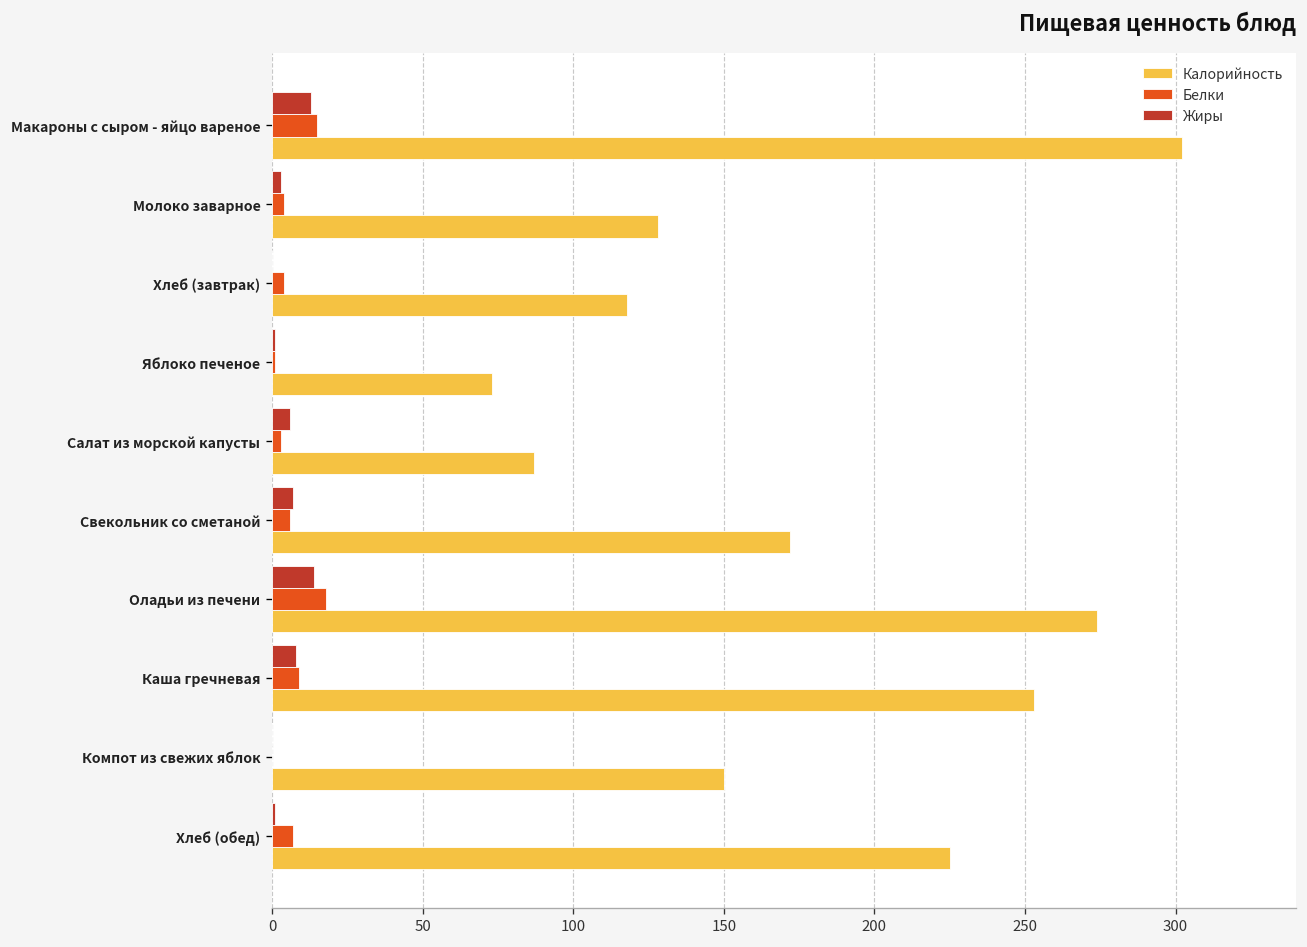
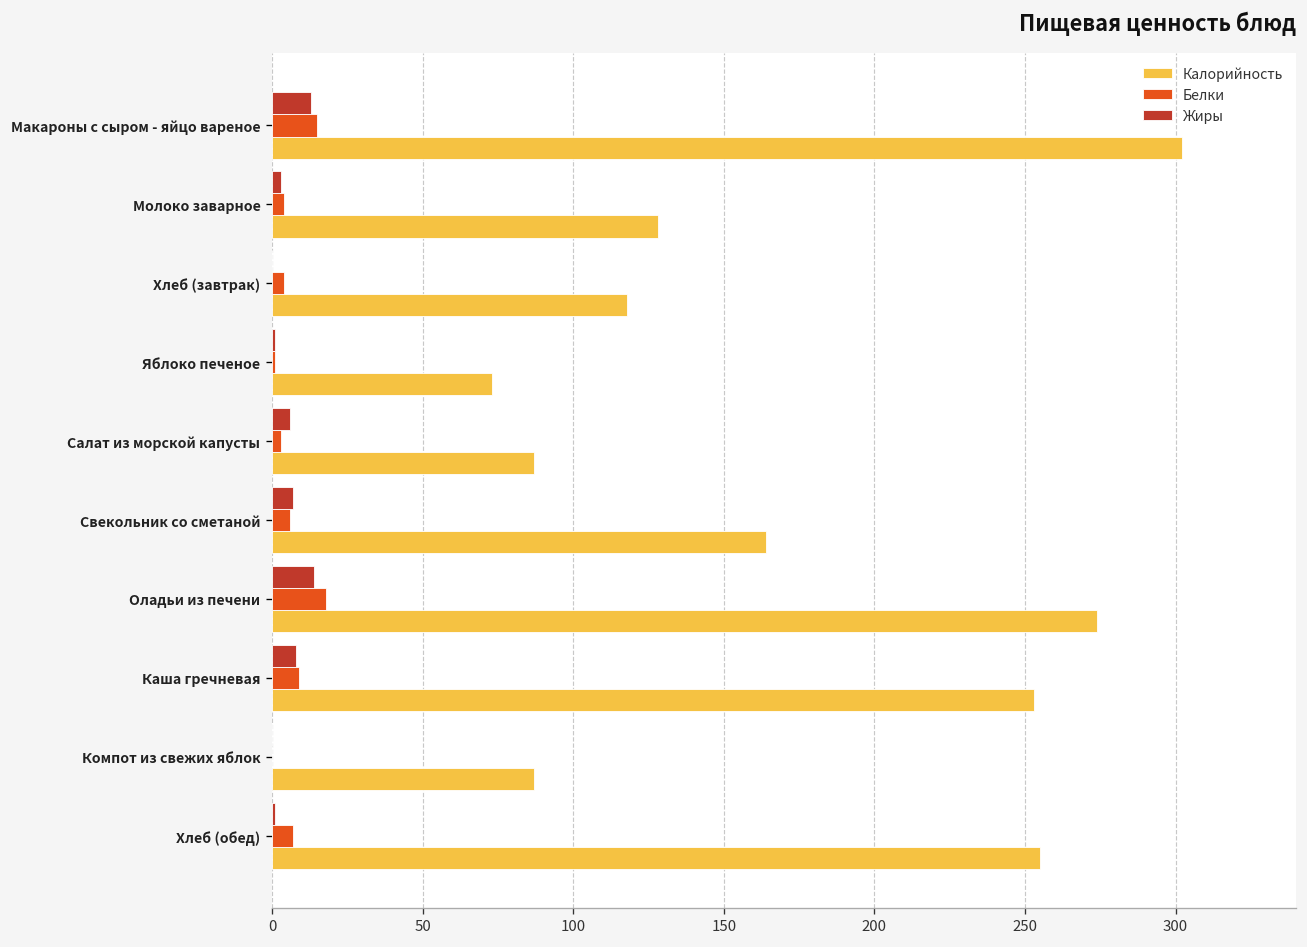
Калорийность, Свекольник со сметаной: 172 -> 164
Калорийность, Компот из свежих яблок: 150 -> 87
Калорийность, Хлеб (обед): 225 -> 255
